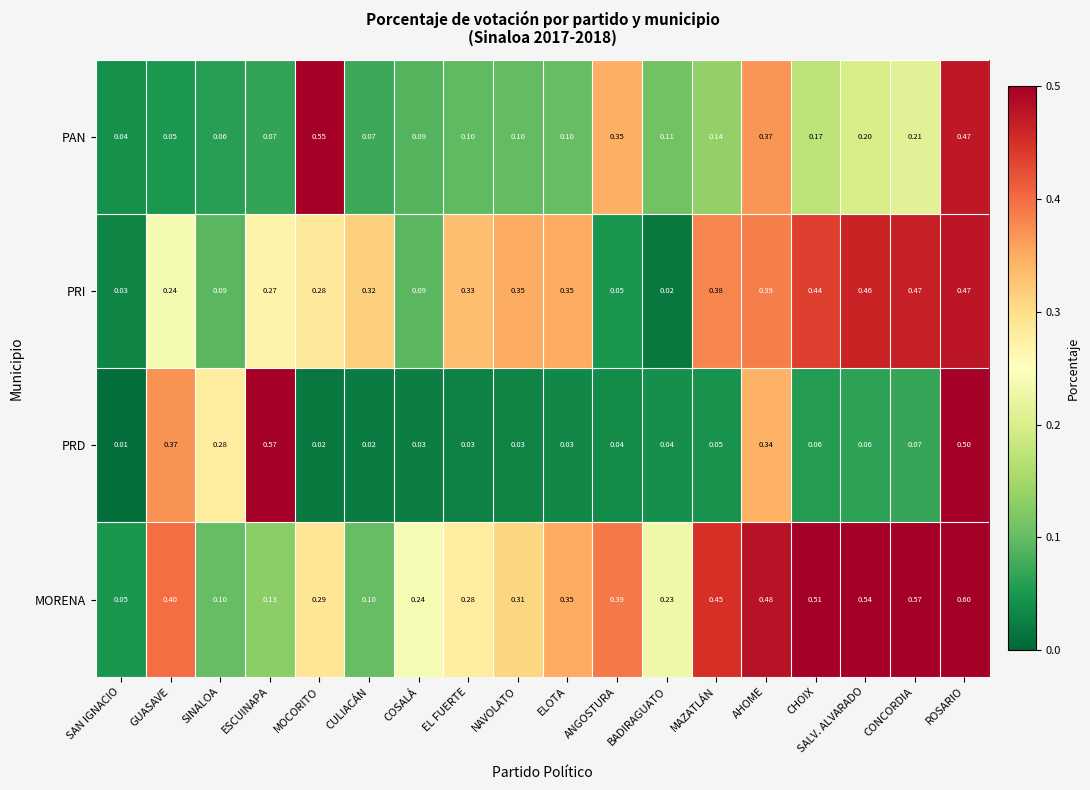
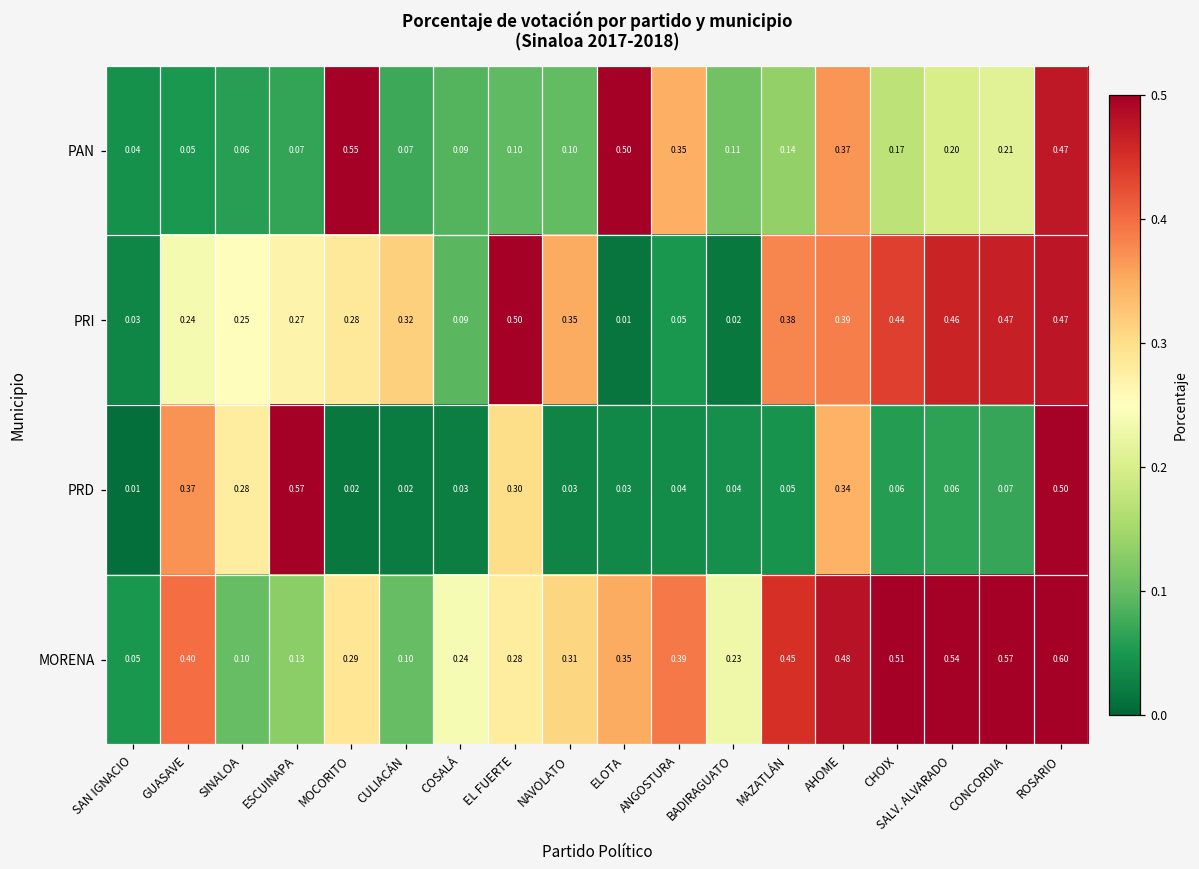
PAN, ELOTA: 0.10 -> 0.50
PRI, SINALOA: 0.09 -> 0.25
PRI, EL FUERTE: 0.33 -> 0.50
PRI, ELOTA: 0.35 -> 0.01
PRD, EL FUERTE: 0.03 -> 0.30
